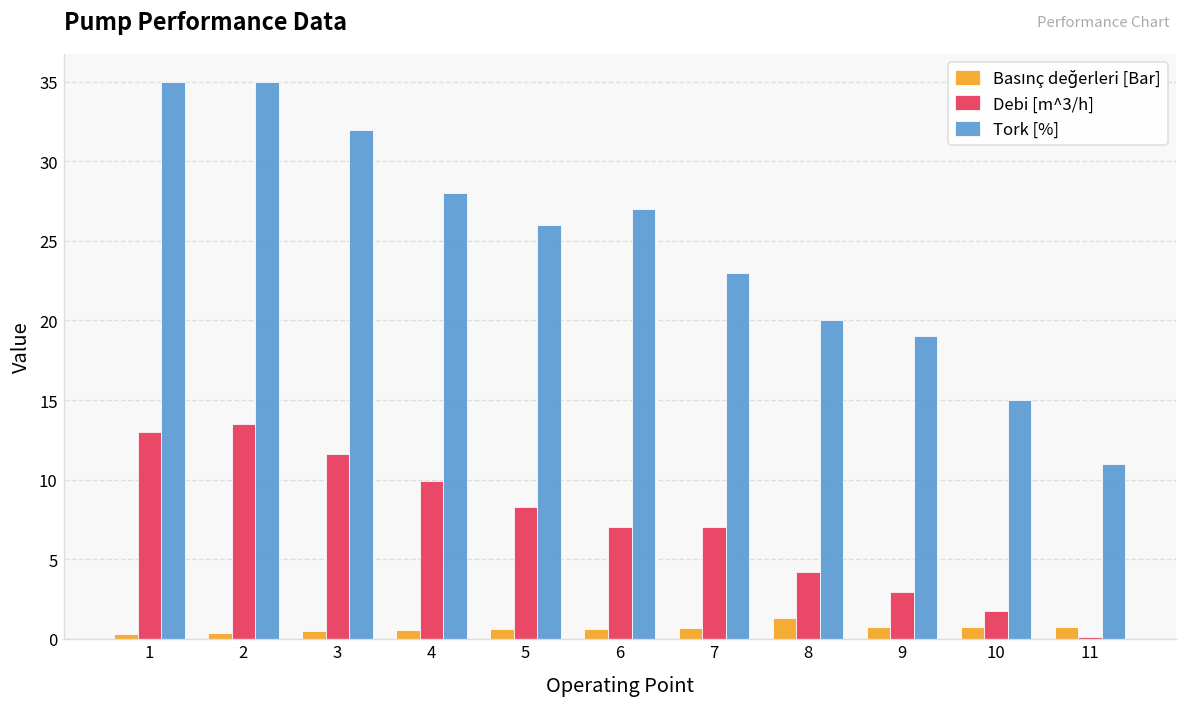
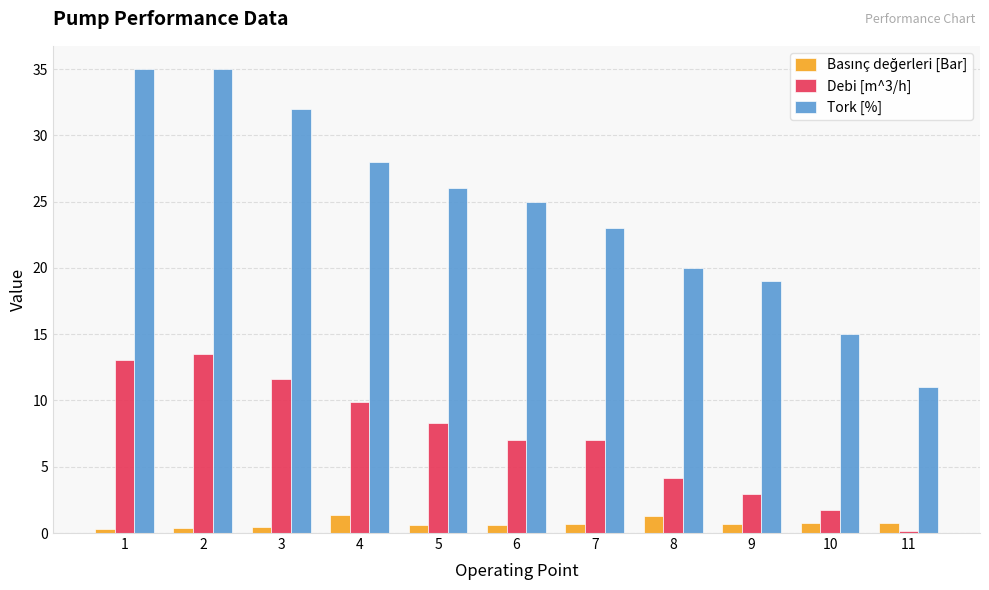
Basınç değerleri [Bar], 4: 0.5 -> 1.4
Tork [%], 6: 27 -> 25
